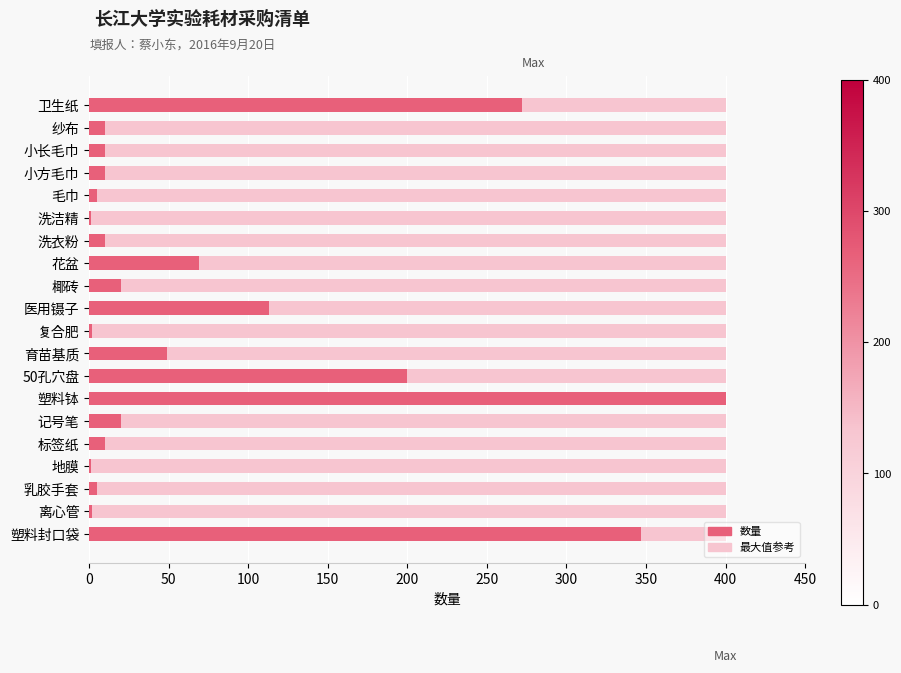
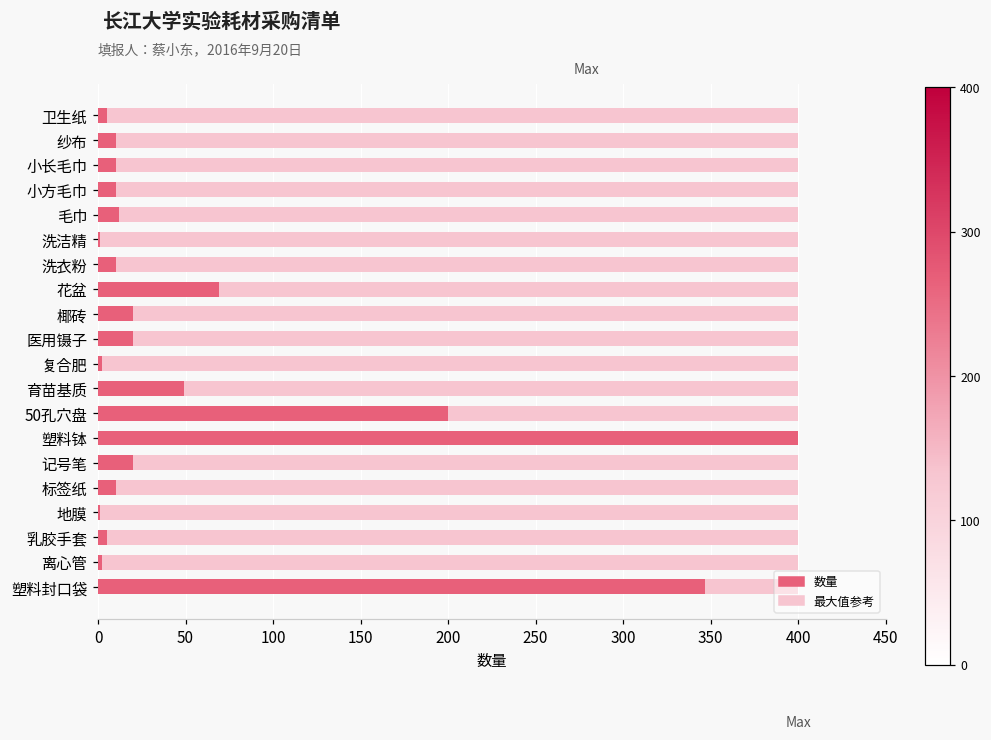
数量, 卫生纸: 272 -> 5
数量, 毛巾: 5 -> 12
数量, 医用镊子: 113 -> 20
